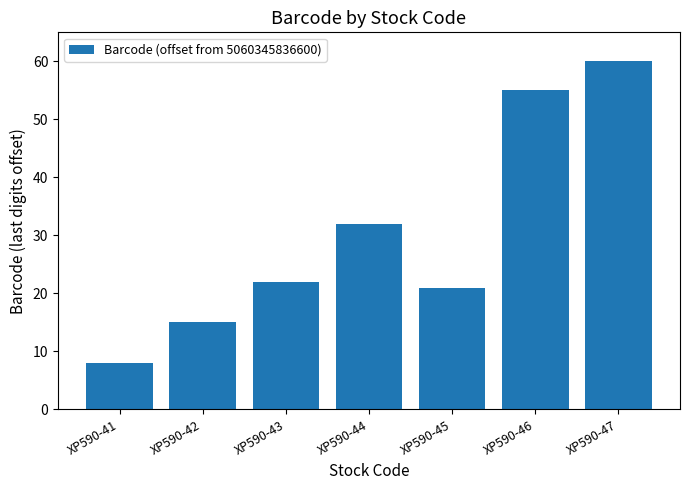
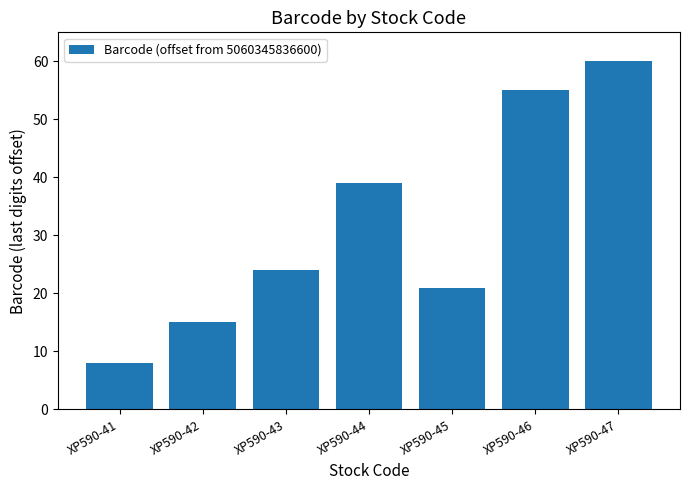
XP590-43: 22 -> 24
XP590-44: 32 -> 39
